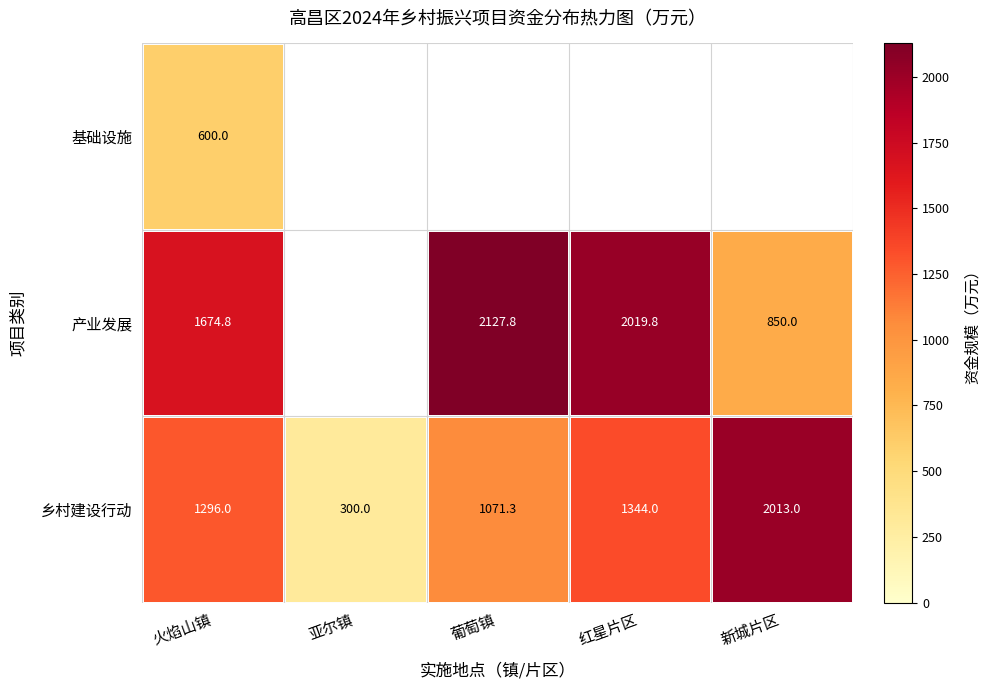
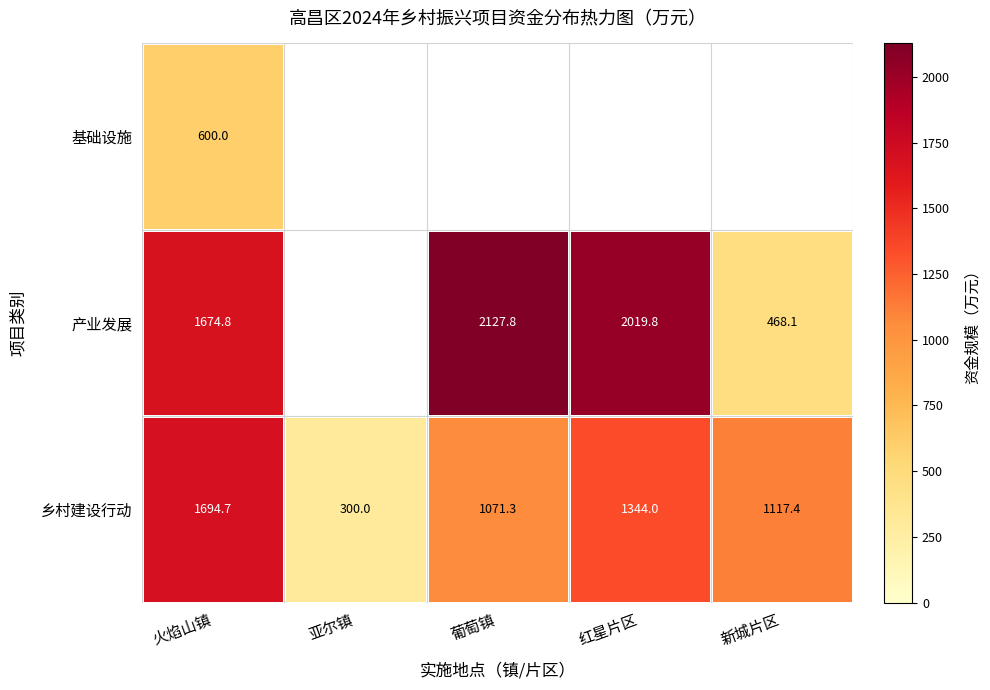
产业发展, 新城片区: 850.0 -> 468.1
乡村建设行动, 火焰山镇: 1296.0 -> 1694.7
乡村建设行动, 新城片区: 2013.0 -> 1117.4
